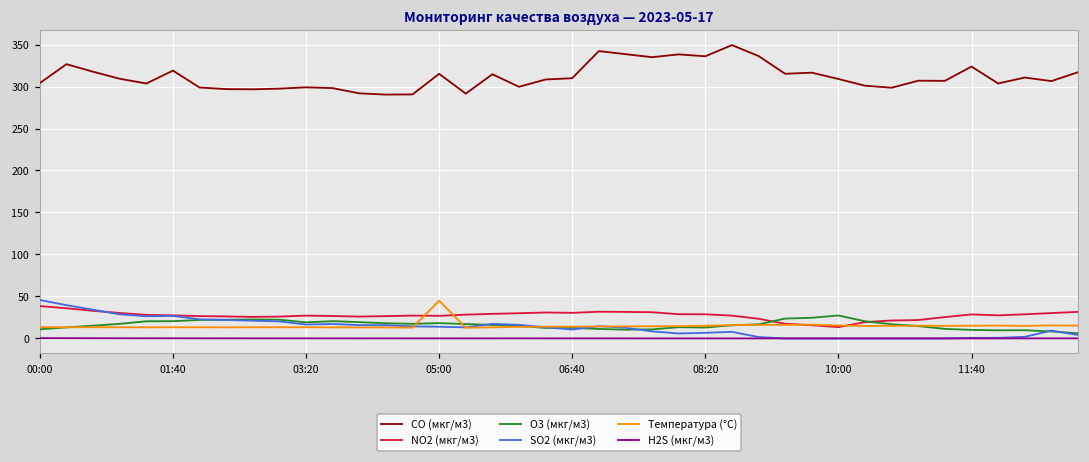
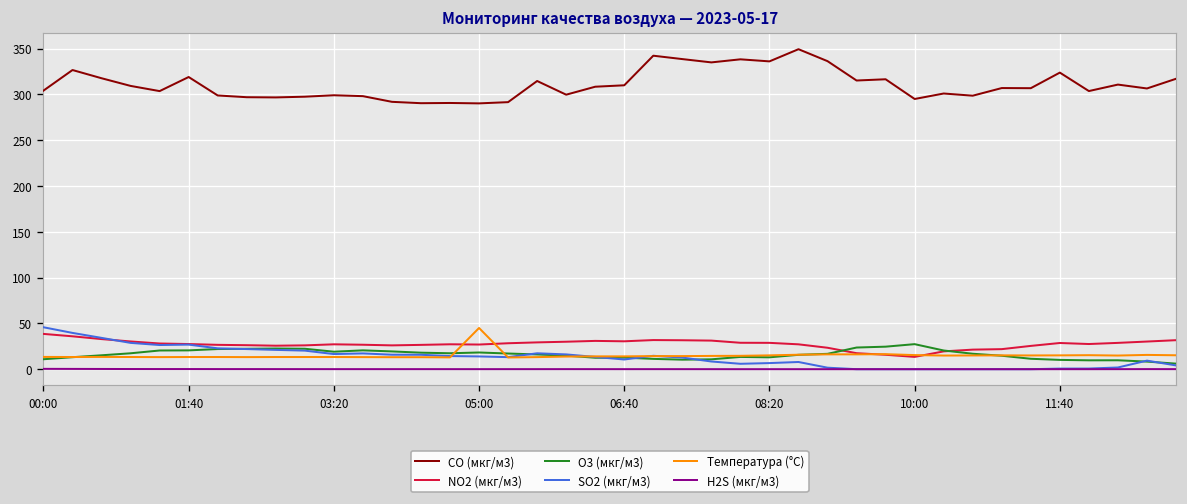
CO (мкг/м3), 05:00: 320 -> 290
CO (мкг/м3), 10:00: 310 -> 290
